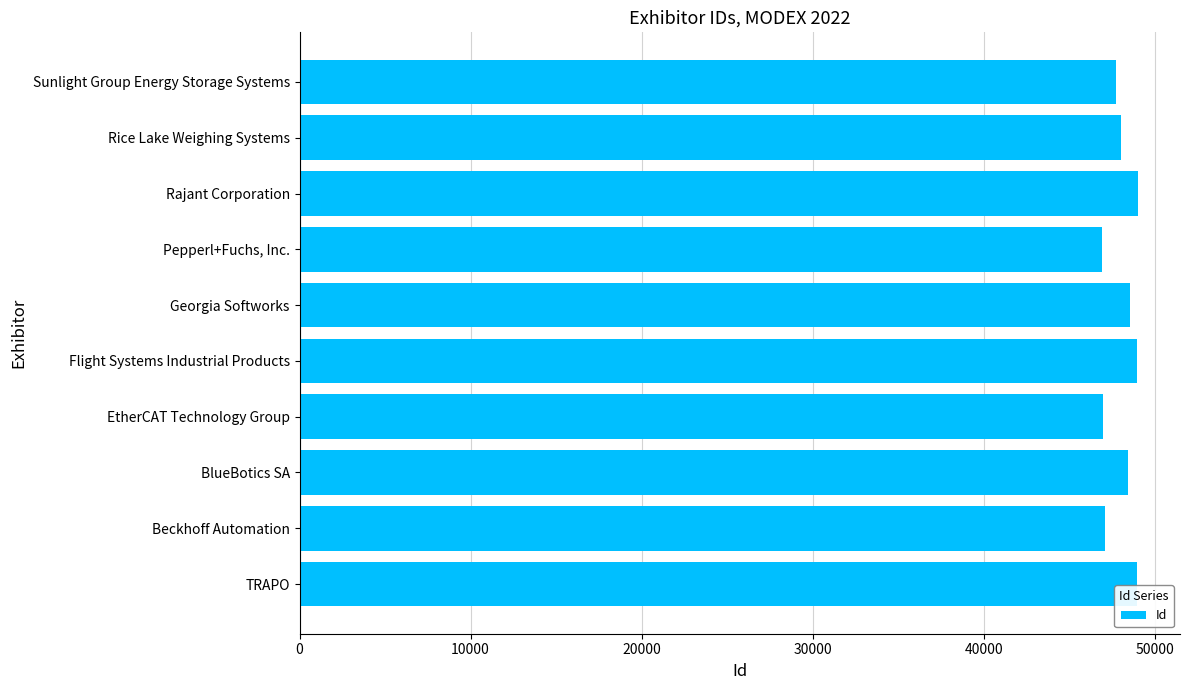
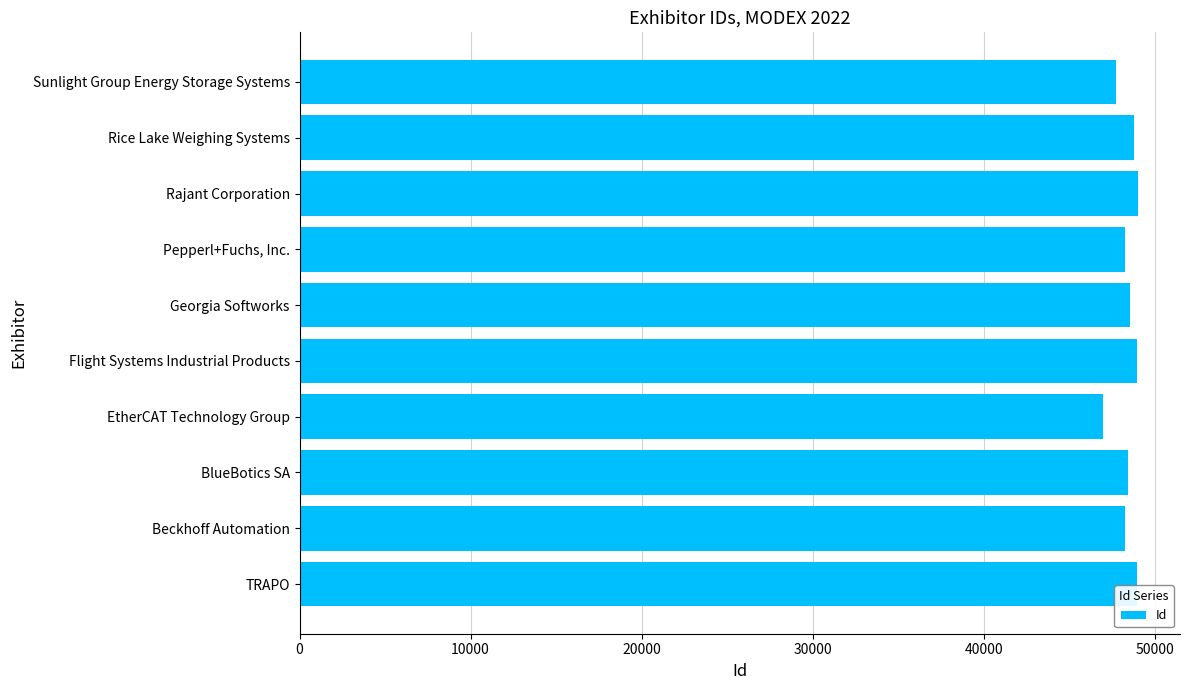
Rice Lake Weighing Systems: 48000 -> 48800
Pepperl+Fuchs, Inc.: 46900 -> 48200
Beckhoff Automation: 47100 -> 48200
